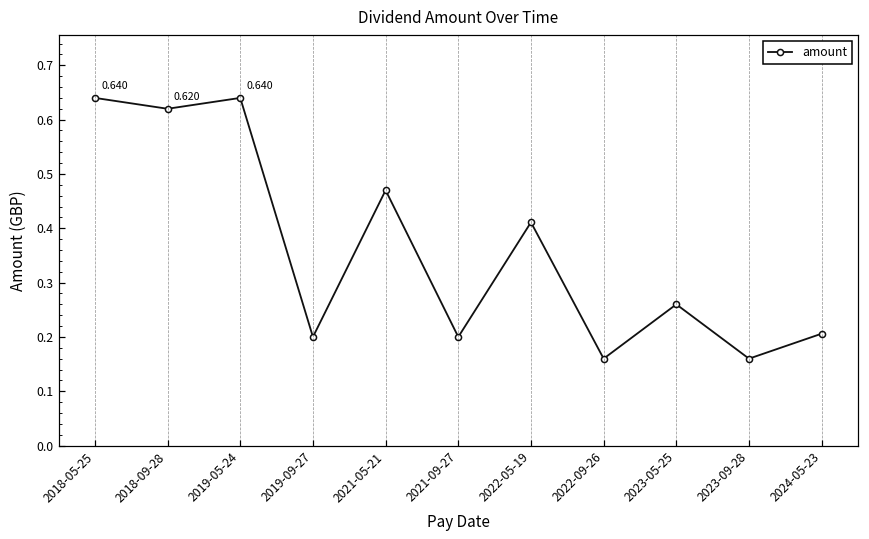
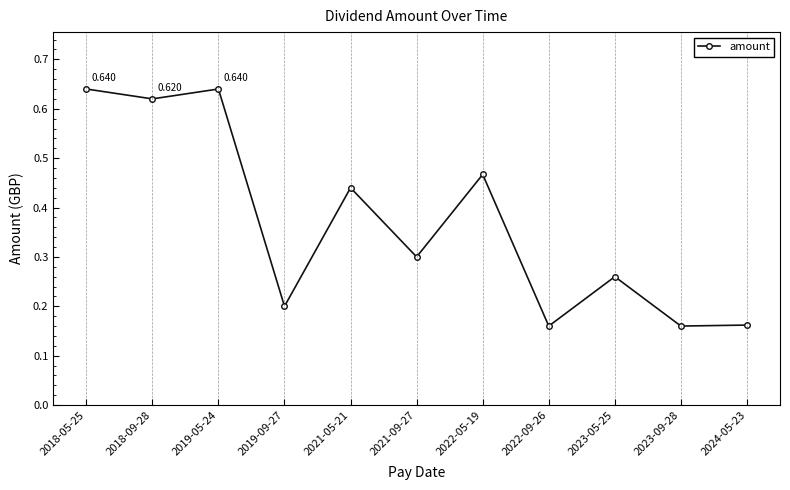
2021-05-21: 0.47 -> 0.44
2021-09-27: 0.2 -> 0.3
2022-05-19: 0.41 -> 0.47
2024-05-23: 0.21 -> 0.16
